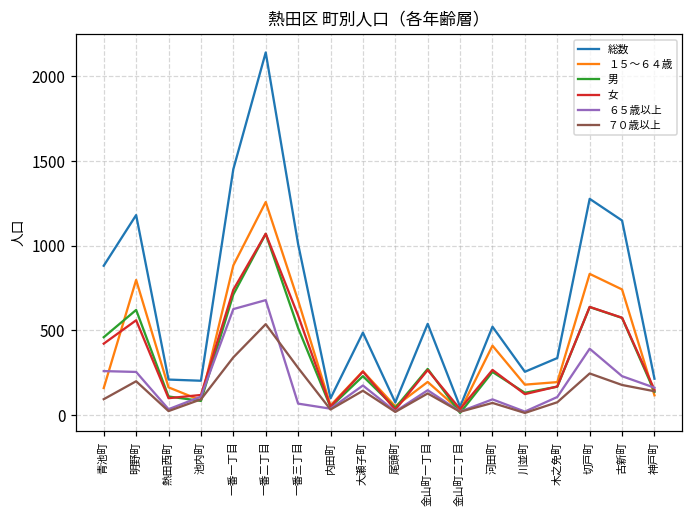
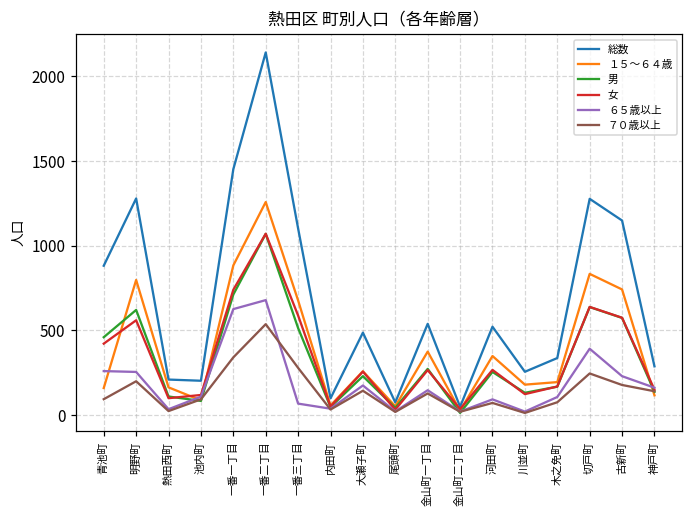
総数, 明野町: 1180 -> 1280
総数, 一番三丁目: 1010 -> 1100
１５～６４歳, 金山町一丁目: 200 -> 380
１５～６４歳, 河田町: 410 -> 350
総数, 神戸町: 220 -> 290
